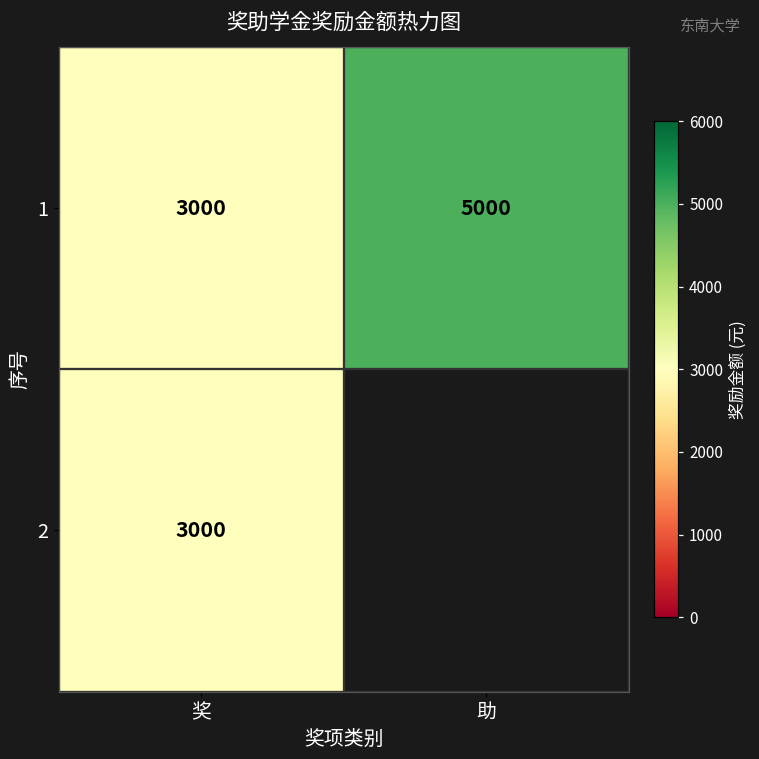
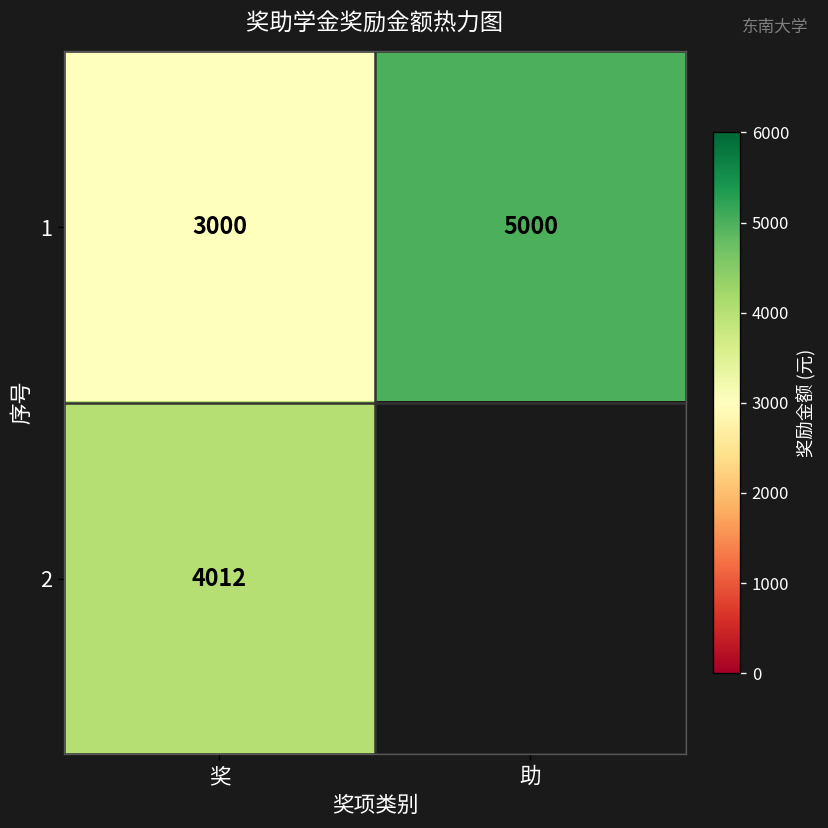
2, 奖: 3000 -> 4012
